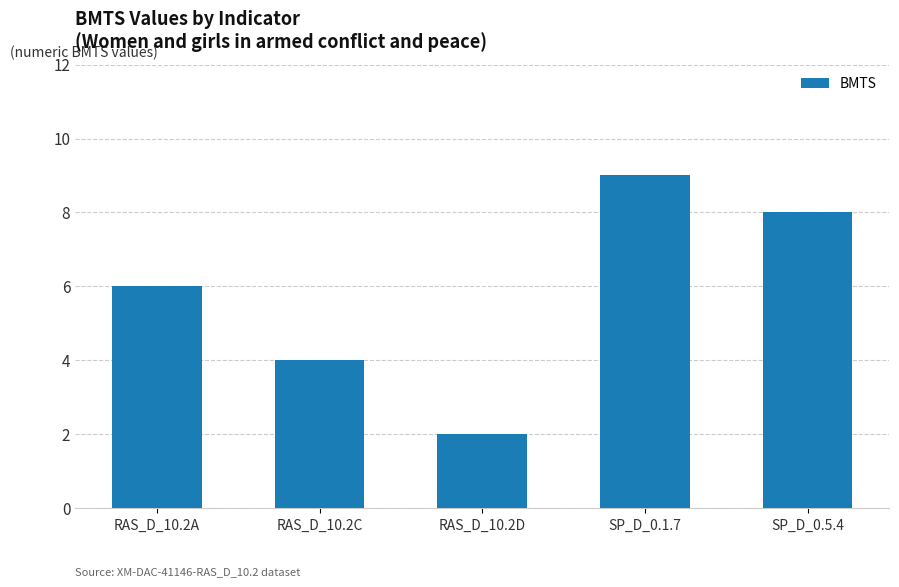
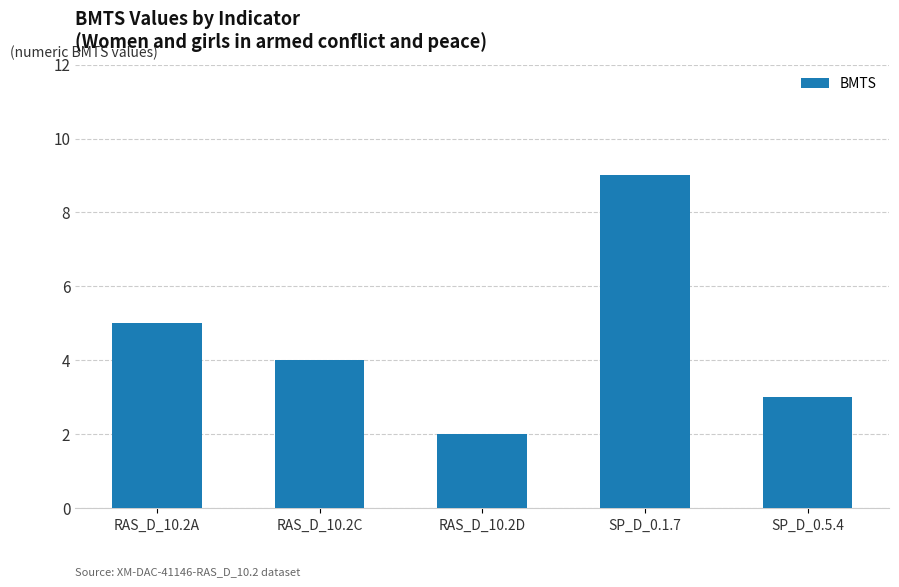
RAS_D_10.2A: 6 -> 5
SP_D_0.5.4: 8 -> 3
